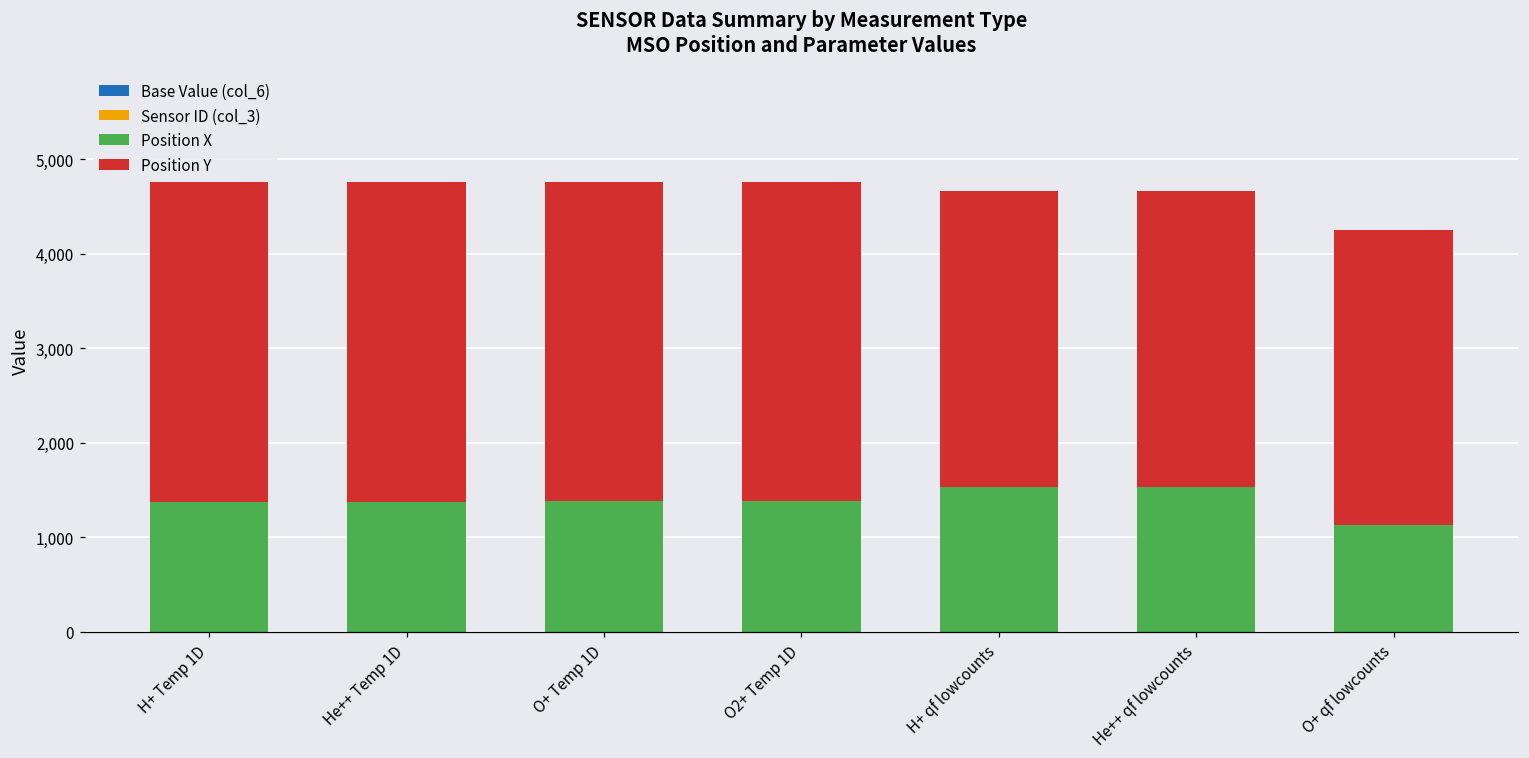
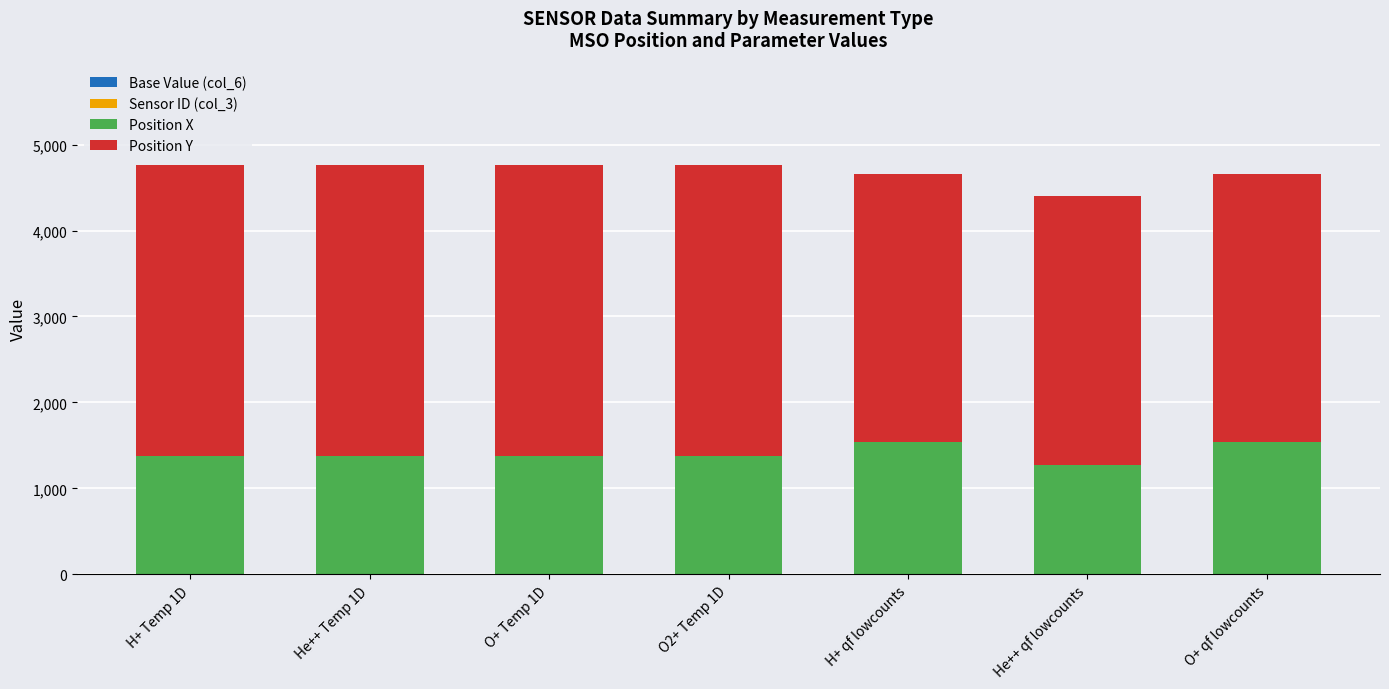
Position X, He++ qf lowcounts: 1,500 -> 1,300
Position X, O+ qf lowcounts: 1,100 -> 1,500
